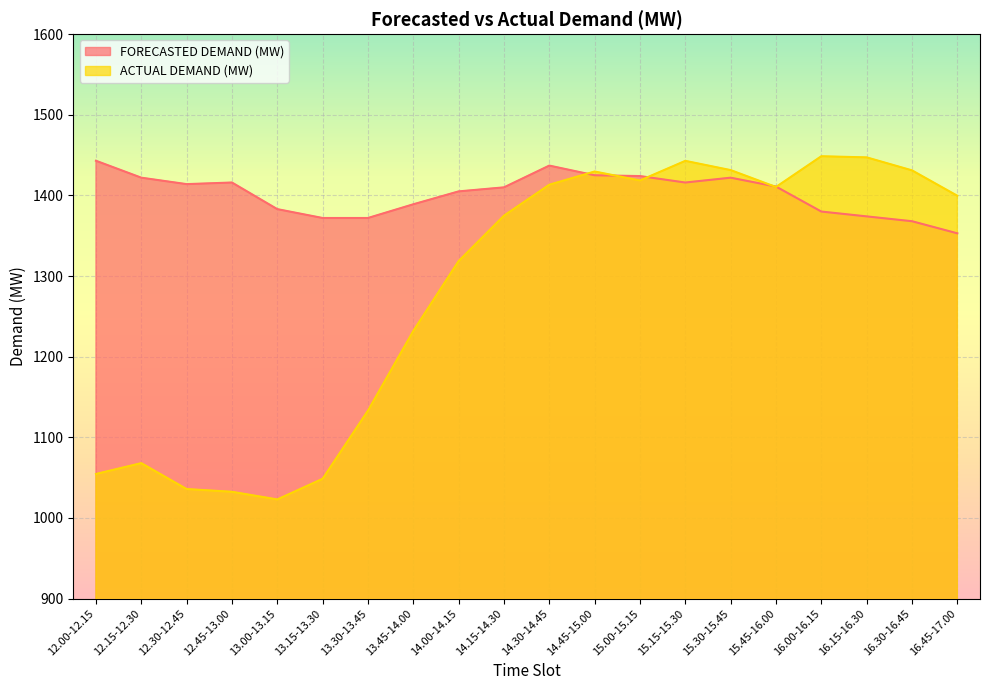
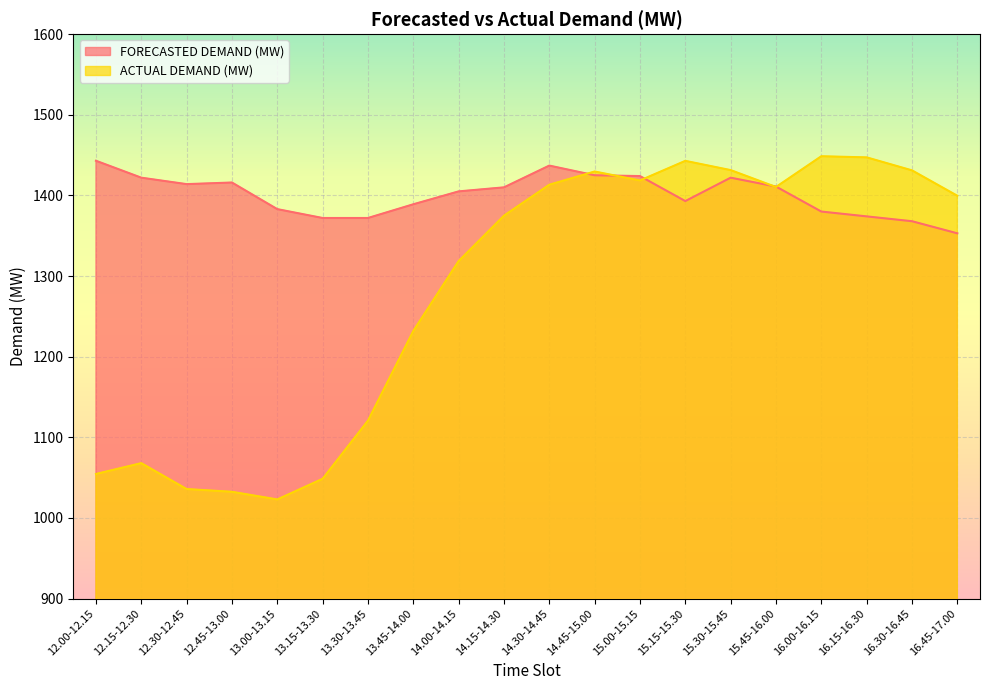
ACTUAL DEMAND (MW), 13.30-13.45: 1130 -> 1120
FORECASTED DEMAND (MW), 15.15-15.30: 1420 -> 1390
